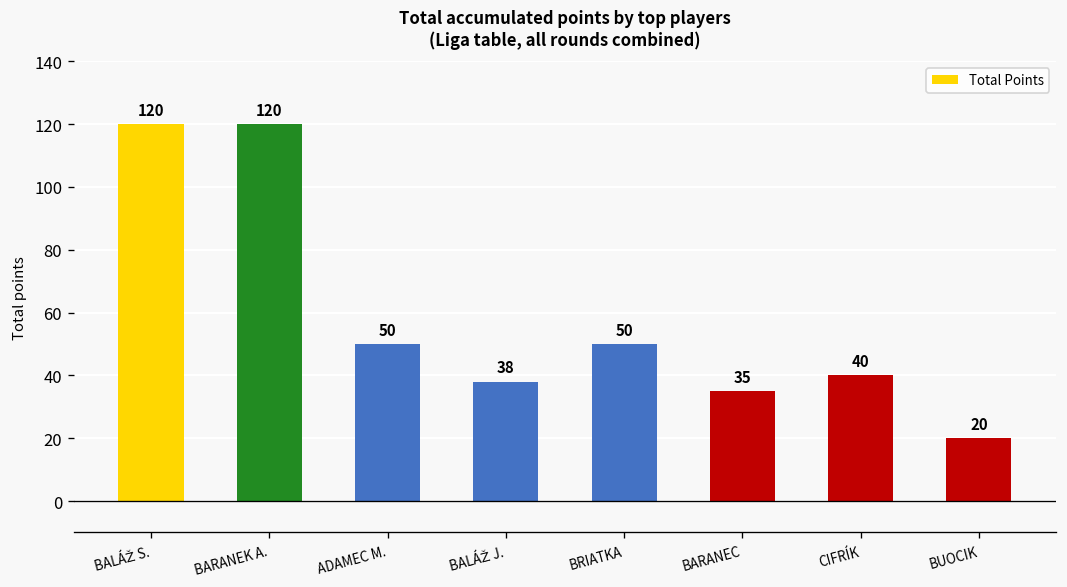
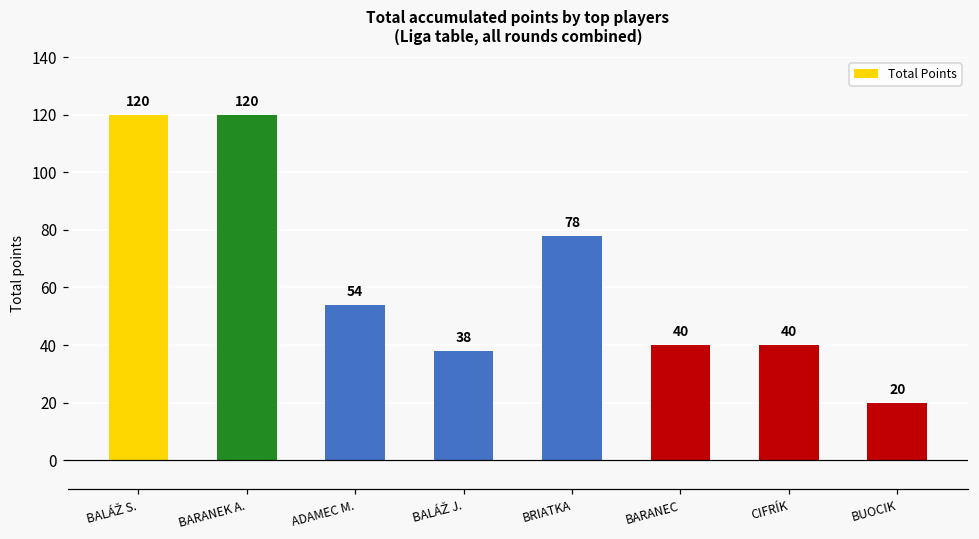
ADAMEC M.: 50 -> 54
BRIATKA: 50 -> 78
BARANEC: 35 -> 40
